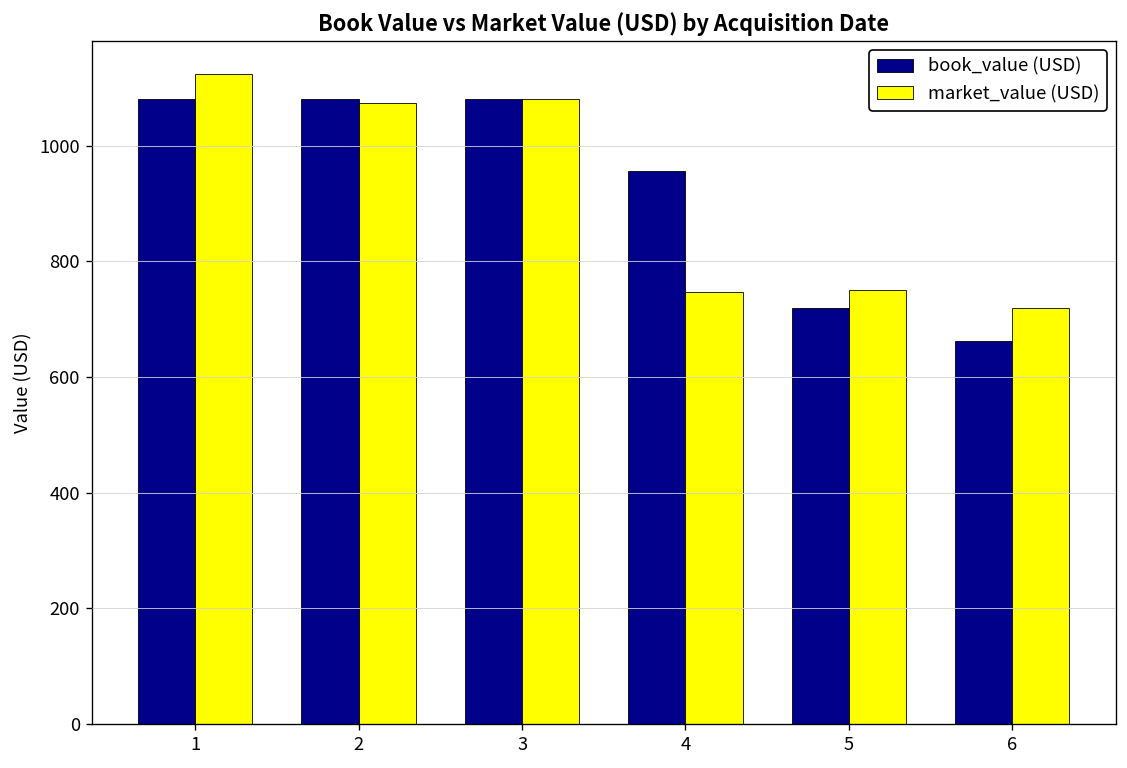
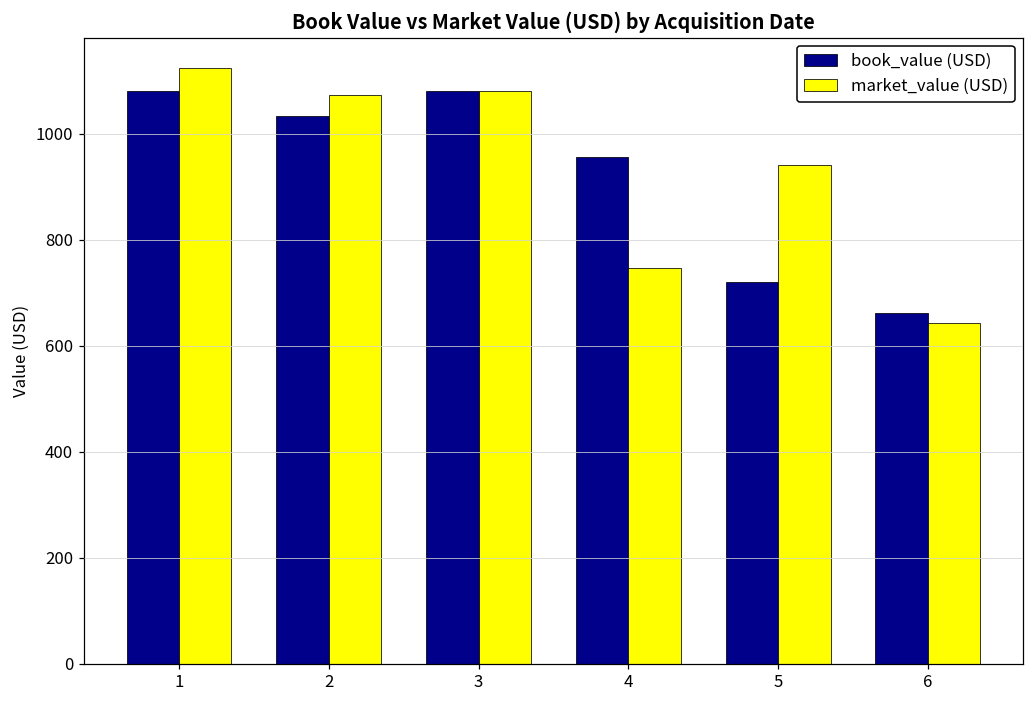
book_value (USD), 2: 1080 -> 1030
market_value (USD), 5: 750 -> 940
market_value (USD), 6: 720 -> 640
